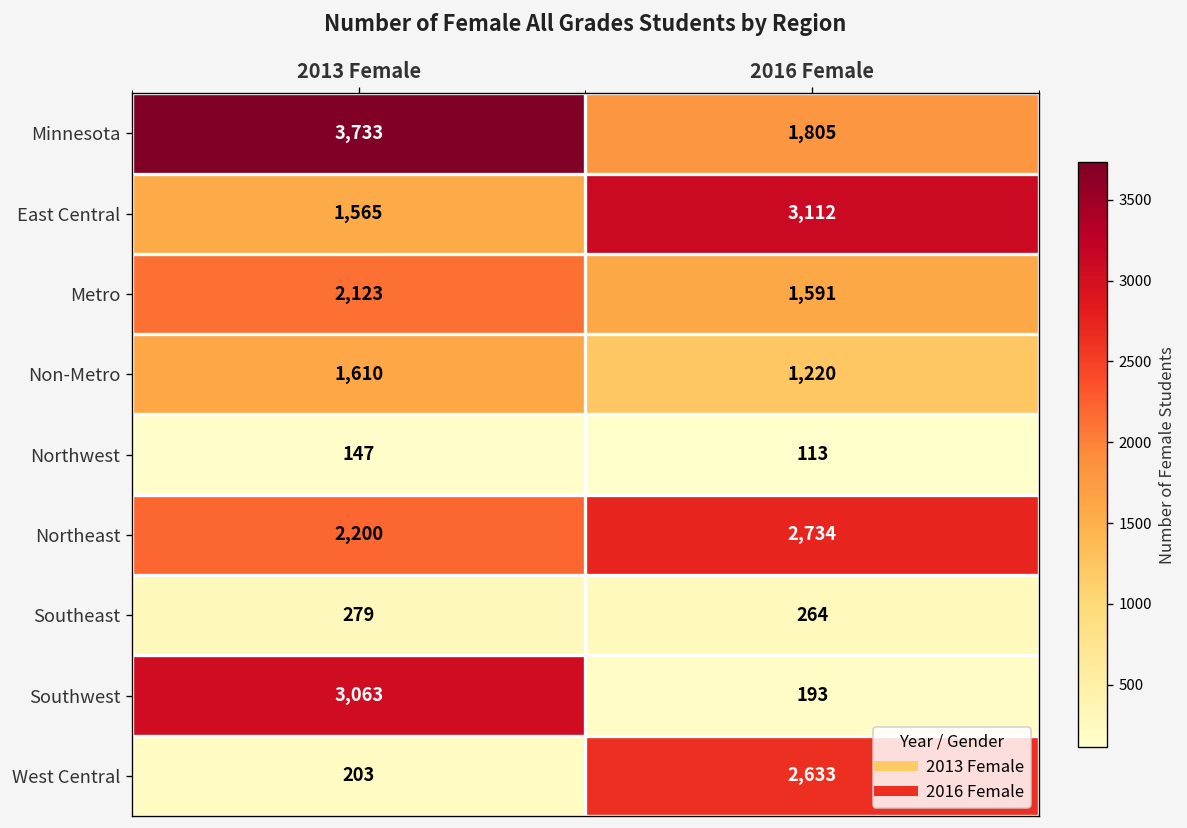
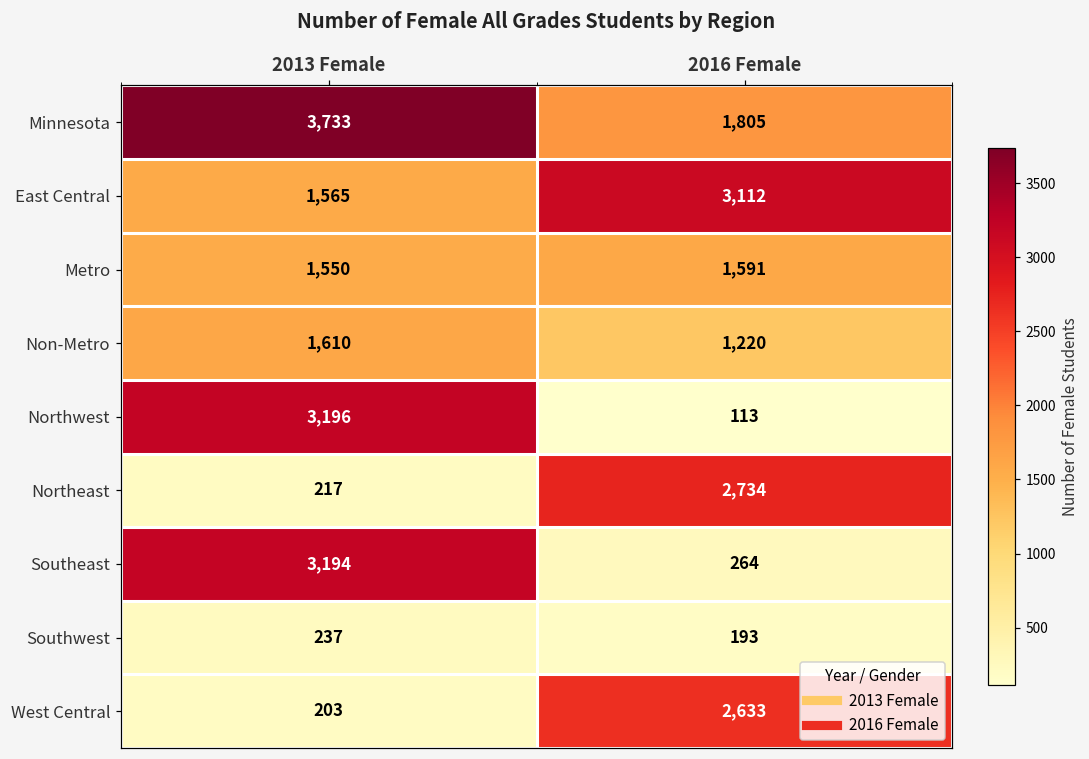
Metro, 2013 Female: 2,123 -> 1,550
Northwest, 2013 Female: 147 -> 3,196
Northeast, 2013 Female: 2,200 -> 217
Southeast, 2013 Female: 279 -> 3,194
Southwest, 2013 Female: 3,063 -> 237
